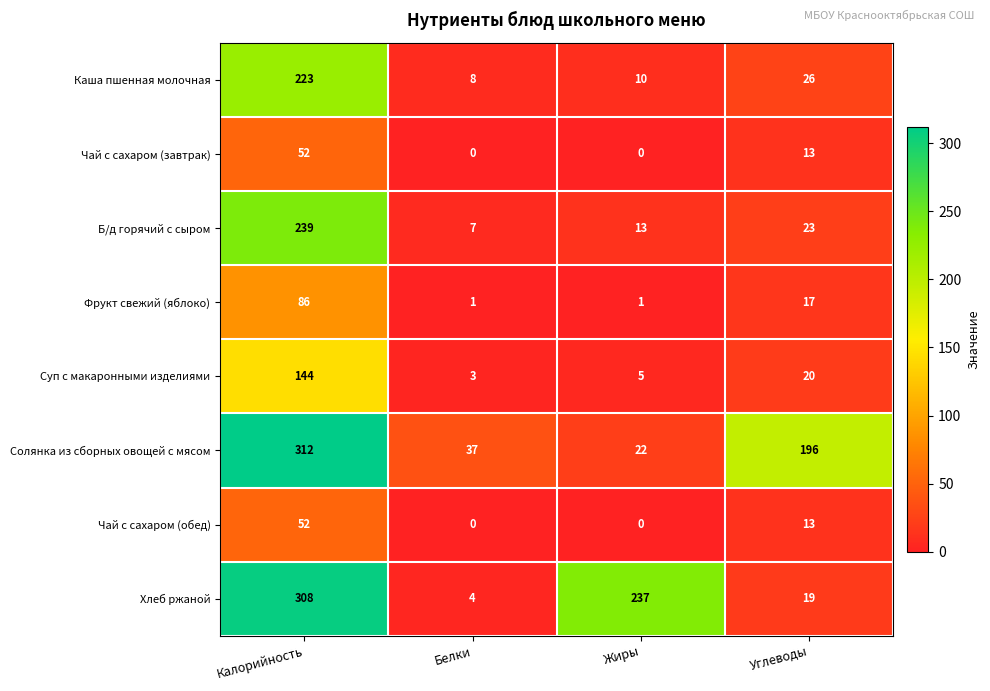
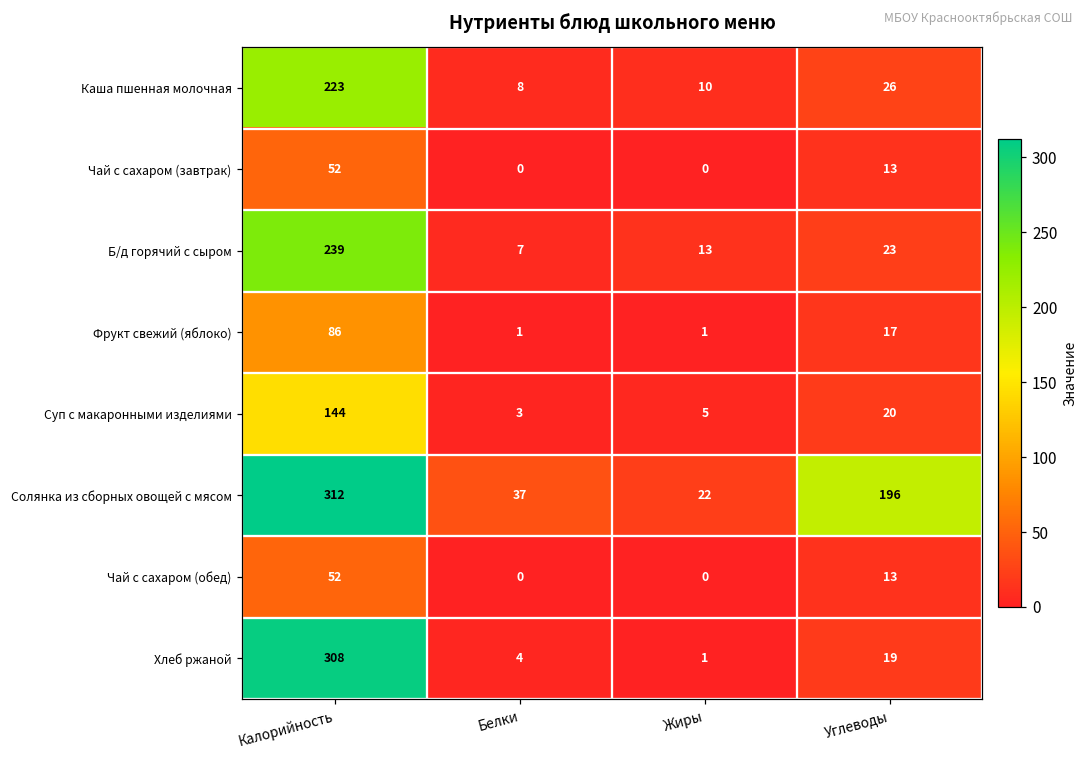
Хлеб ржаной, Жиры: 237 -> 1
